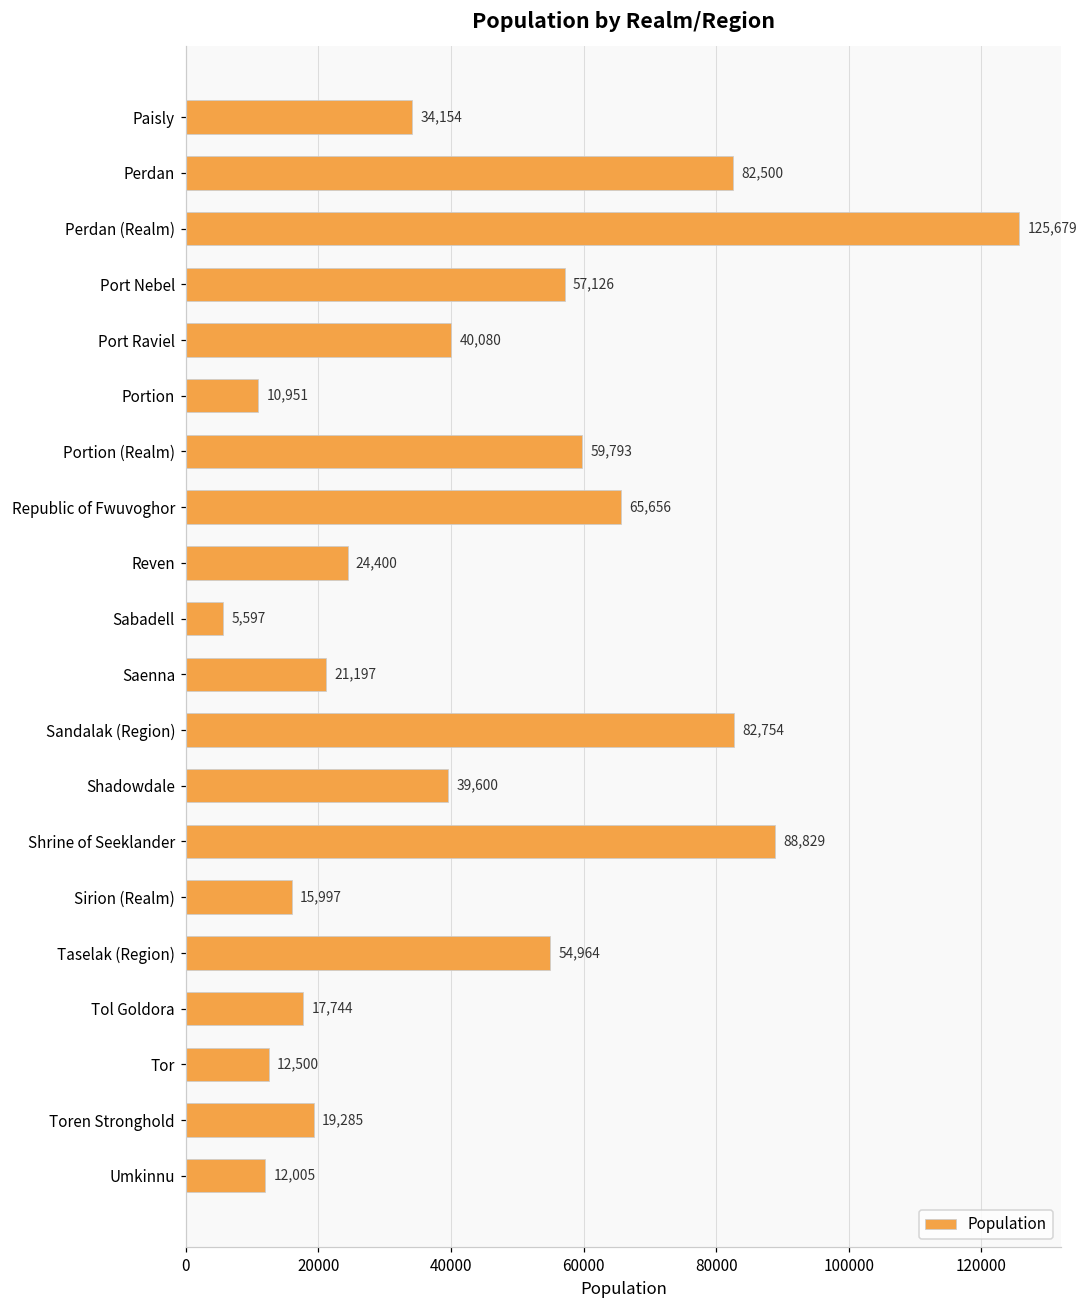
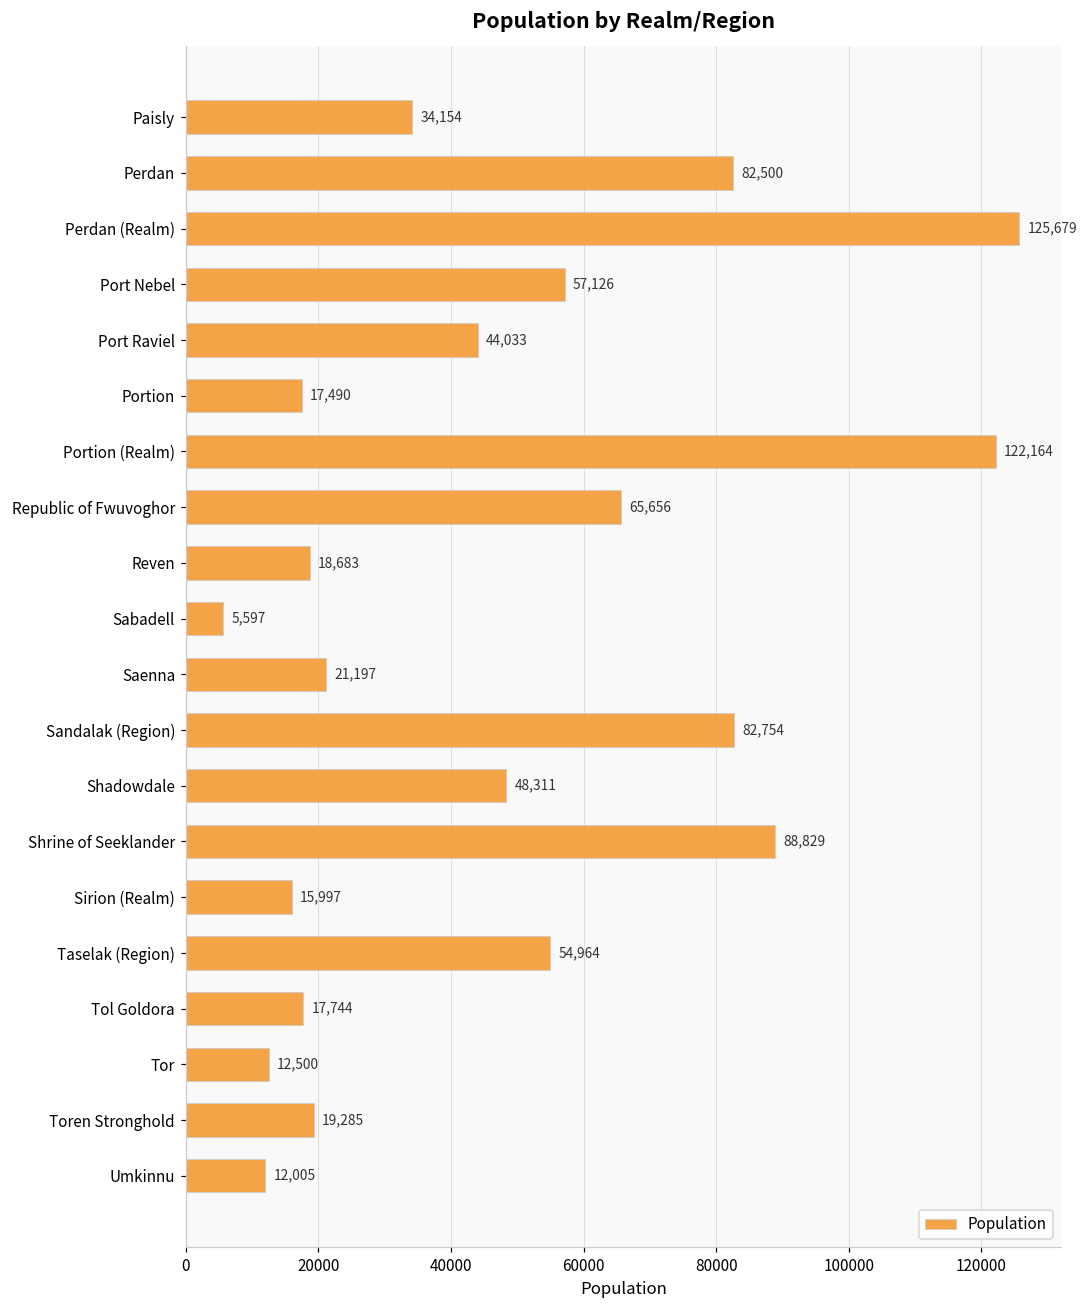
Port Raviel: 40,080 -> 44,033
Portion: 10,951 -> 17,490
Portion (Realm): 59,793 -> 122,164
Reven: 24,400 -> 18,683
Shadowdale: 39,600 -> 48,311
